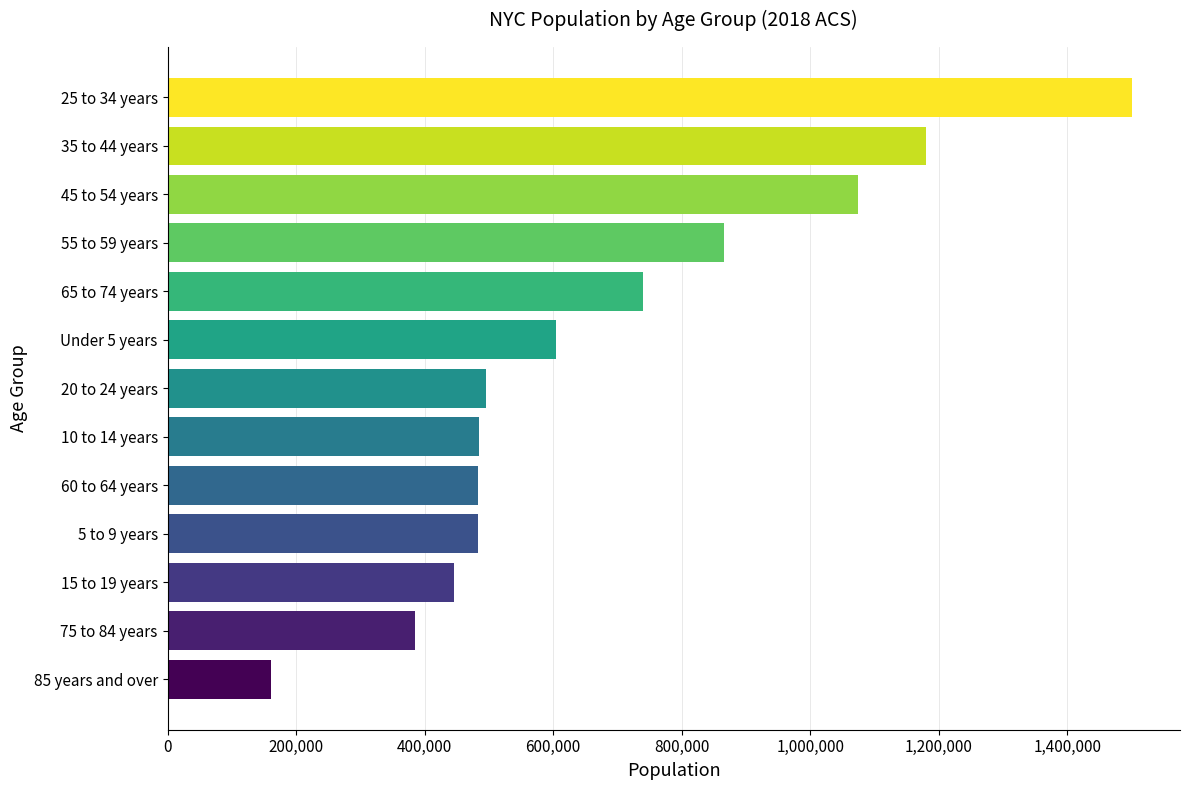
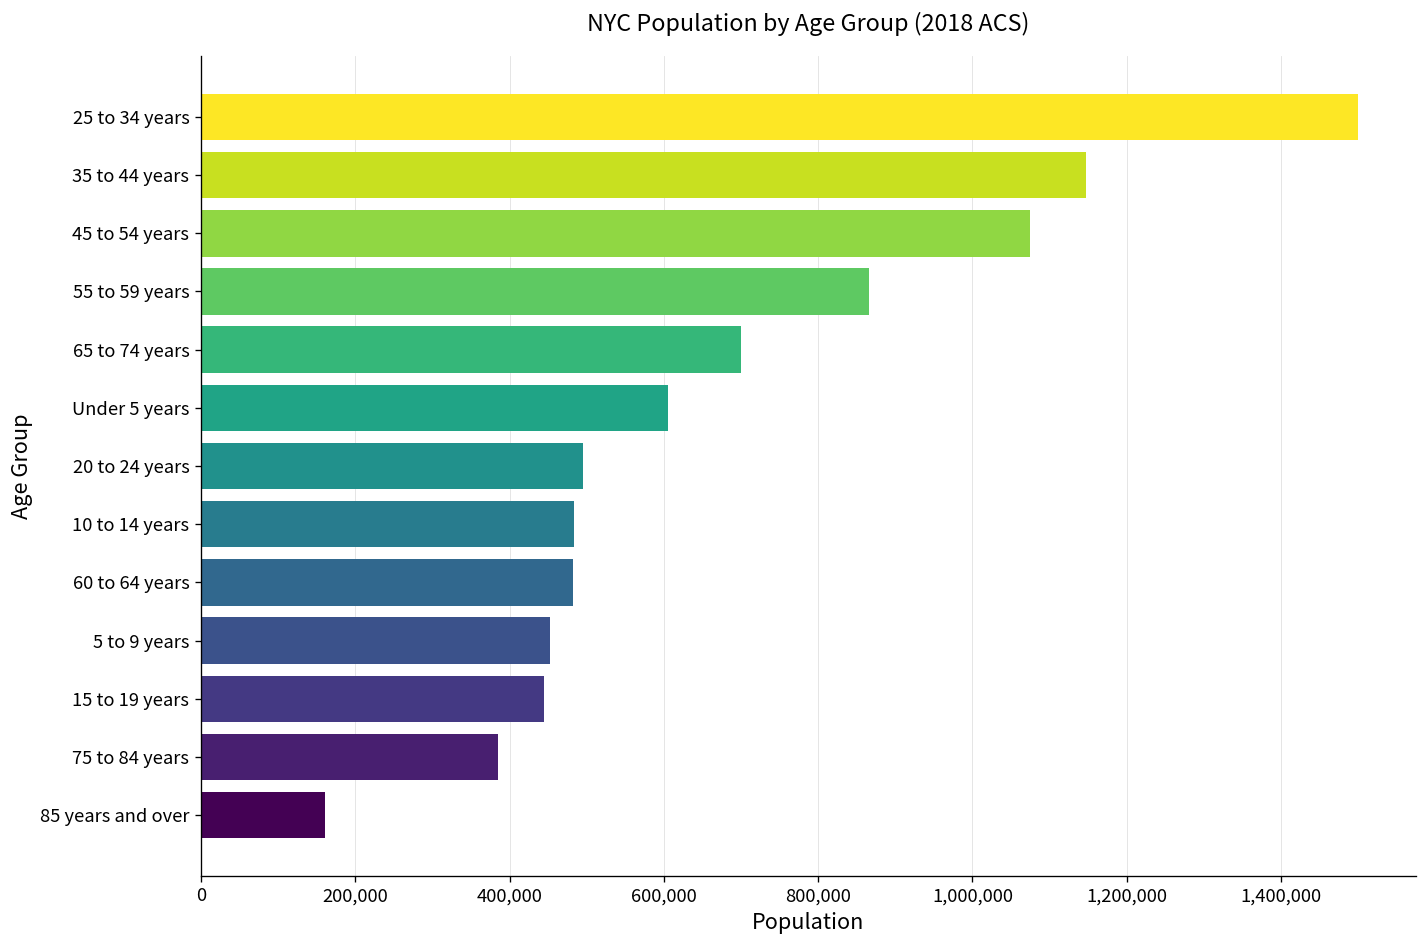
35 to 44 years: 1,180,000 -> 1,150,000
65 to 74 years: 740,000 -> 700,000
5 to 9 years: 480,000 -> 450,000
